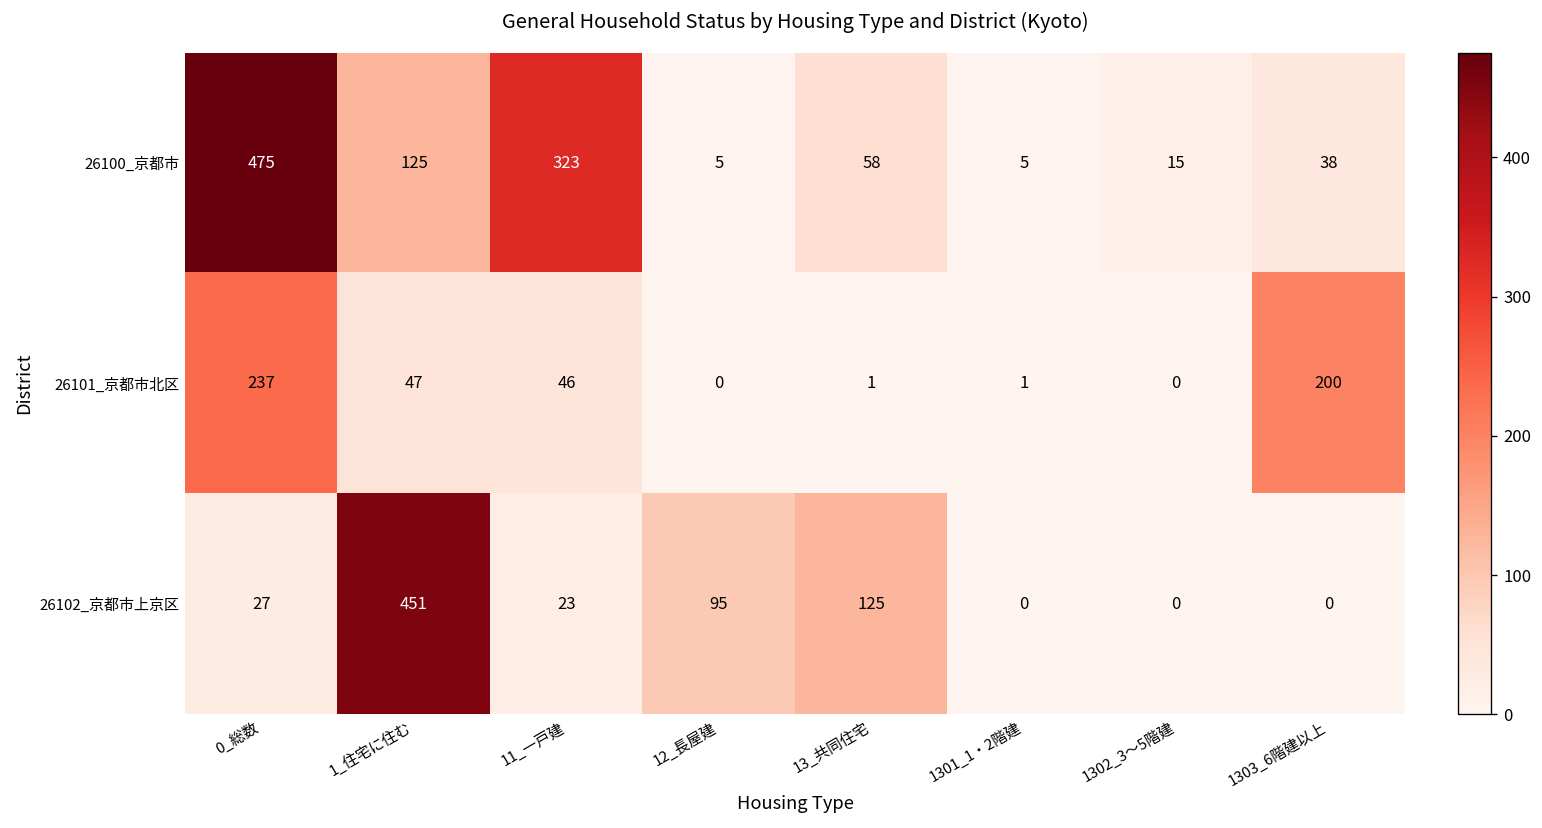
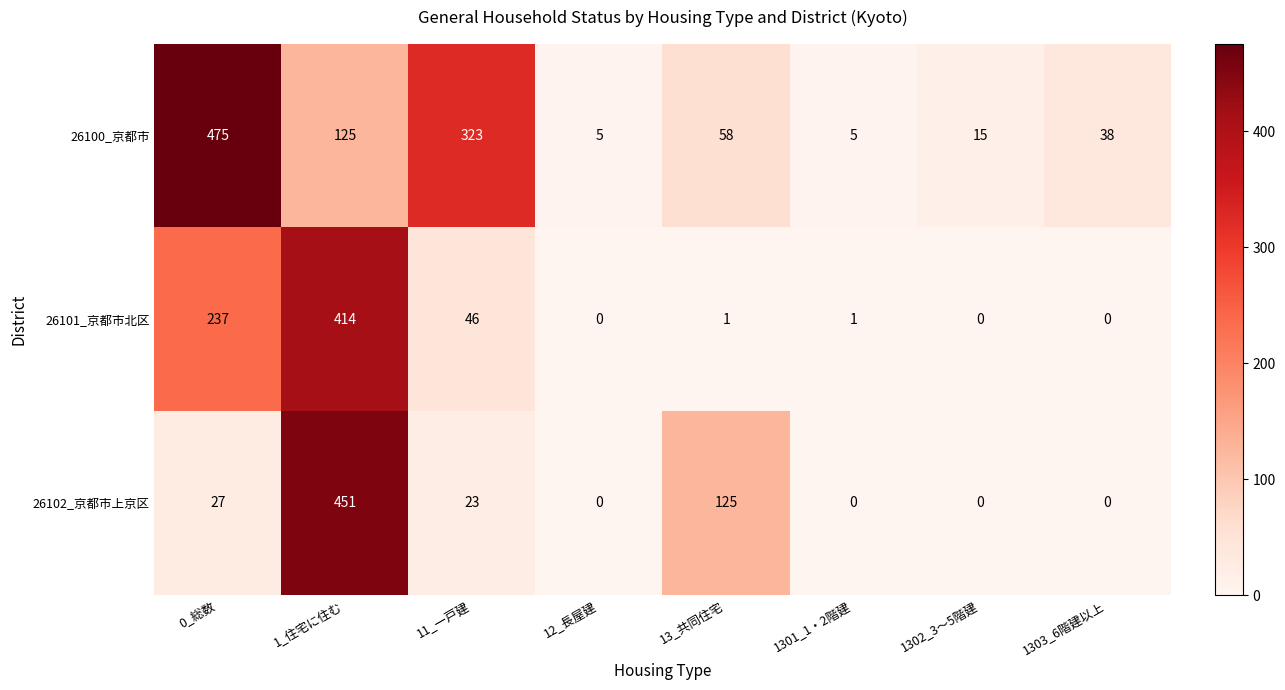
26101_京都市北区, 1_住宅に住む: 47 -> 414
26101_京都市北区, 1303_6階建以上: 200 -> 0
26102_京都市上京区, 12_長屋建: 95 -> 0
